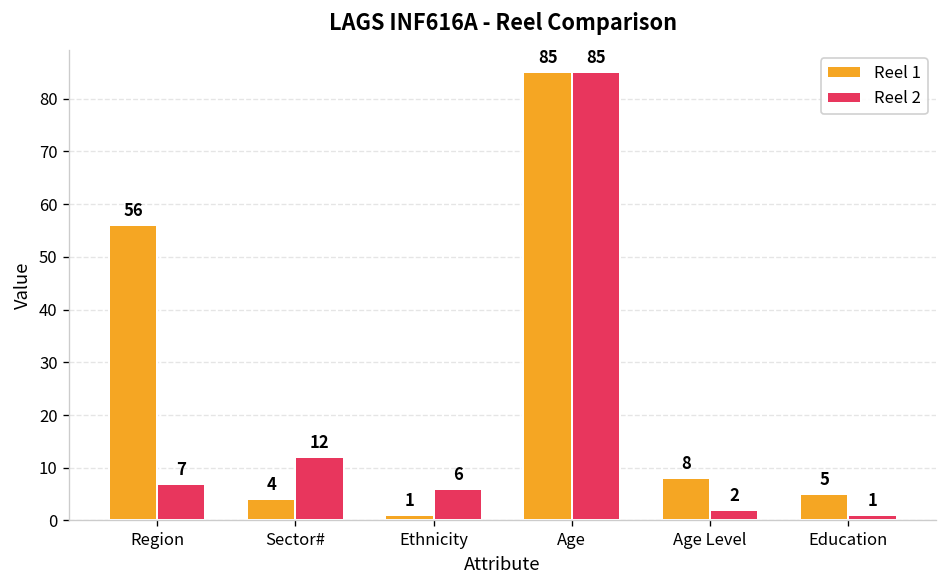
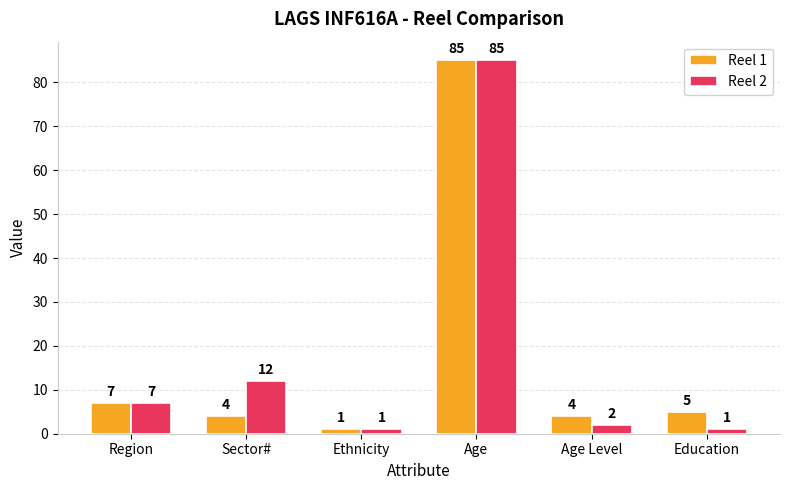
Reel 1, Region: 56 -> 7
Reel 2, Ethnicity: 6 -> 1
Reel 1, Age Level: 8 -> 4
